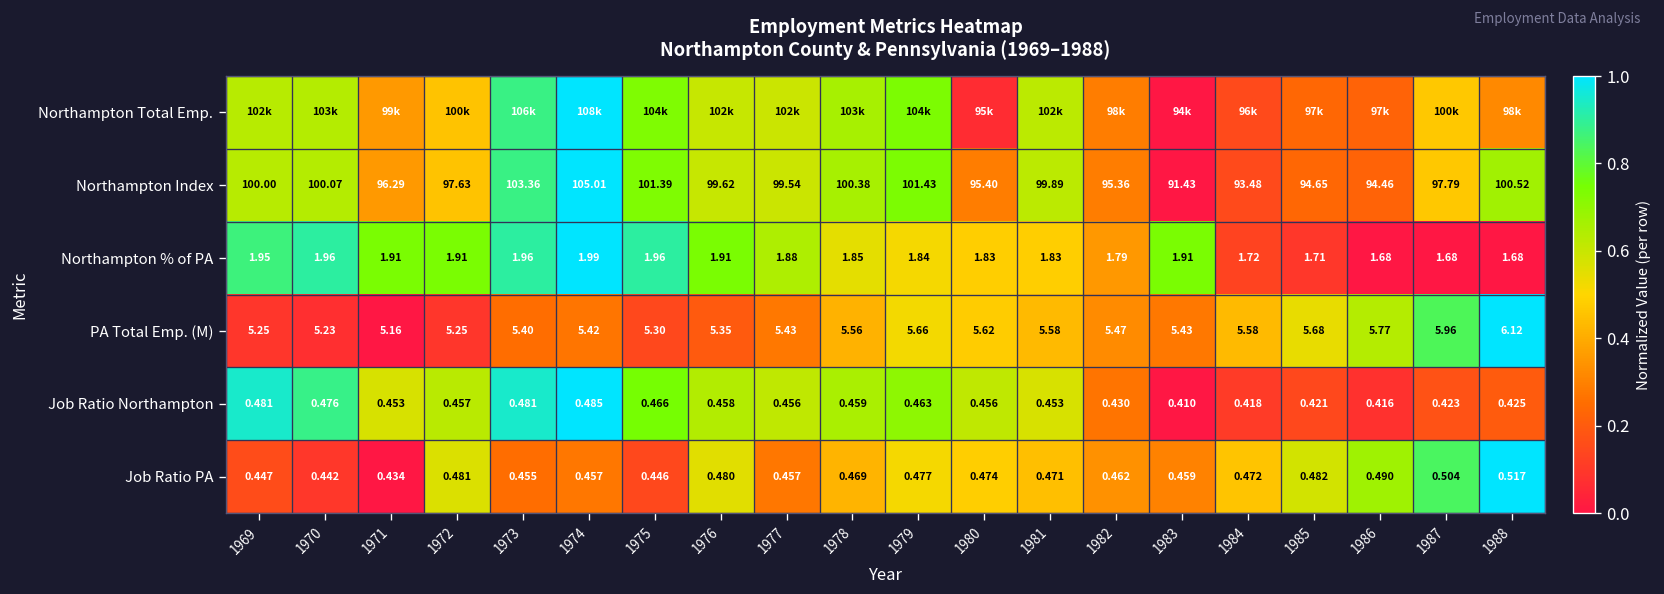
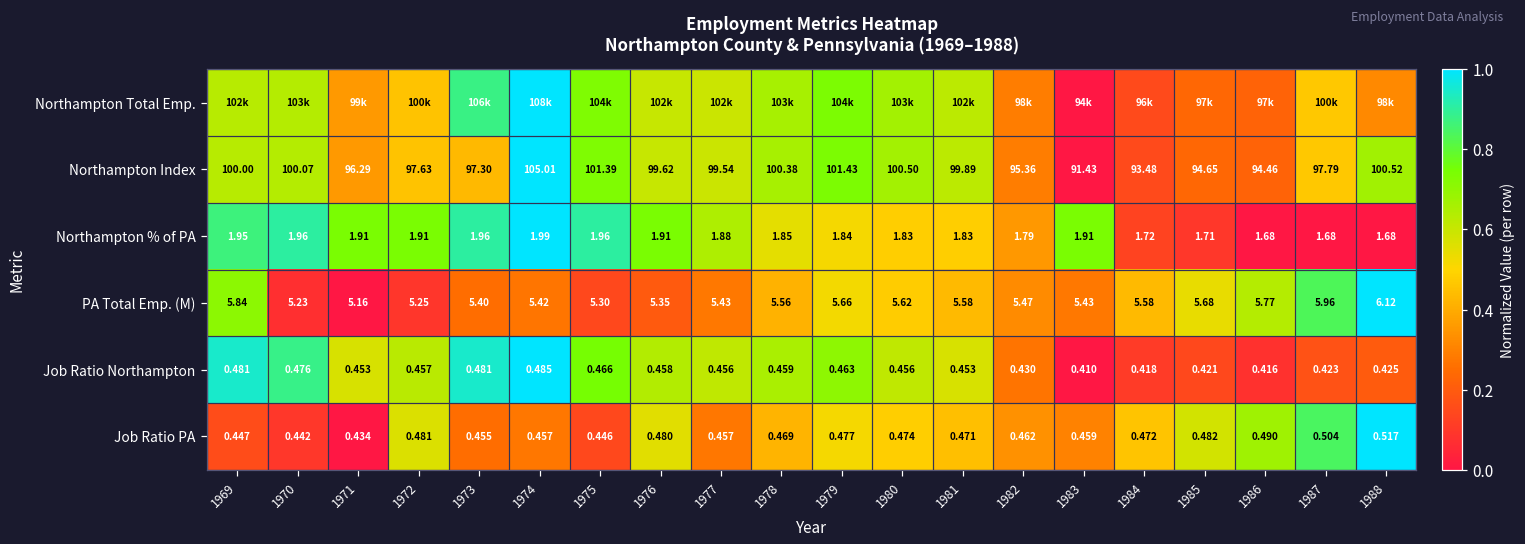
Northampton Total Emp., 1980: 95k -> 103k
Northampton Index, 1973: 103.36 -> 97.30
Northampton Index, 1980: 95.40 -> 100.50
PA Total Emp. (M), 1969: 5.25 -> 5.84
